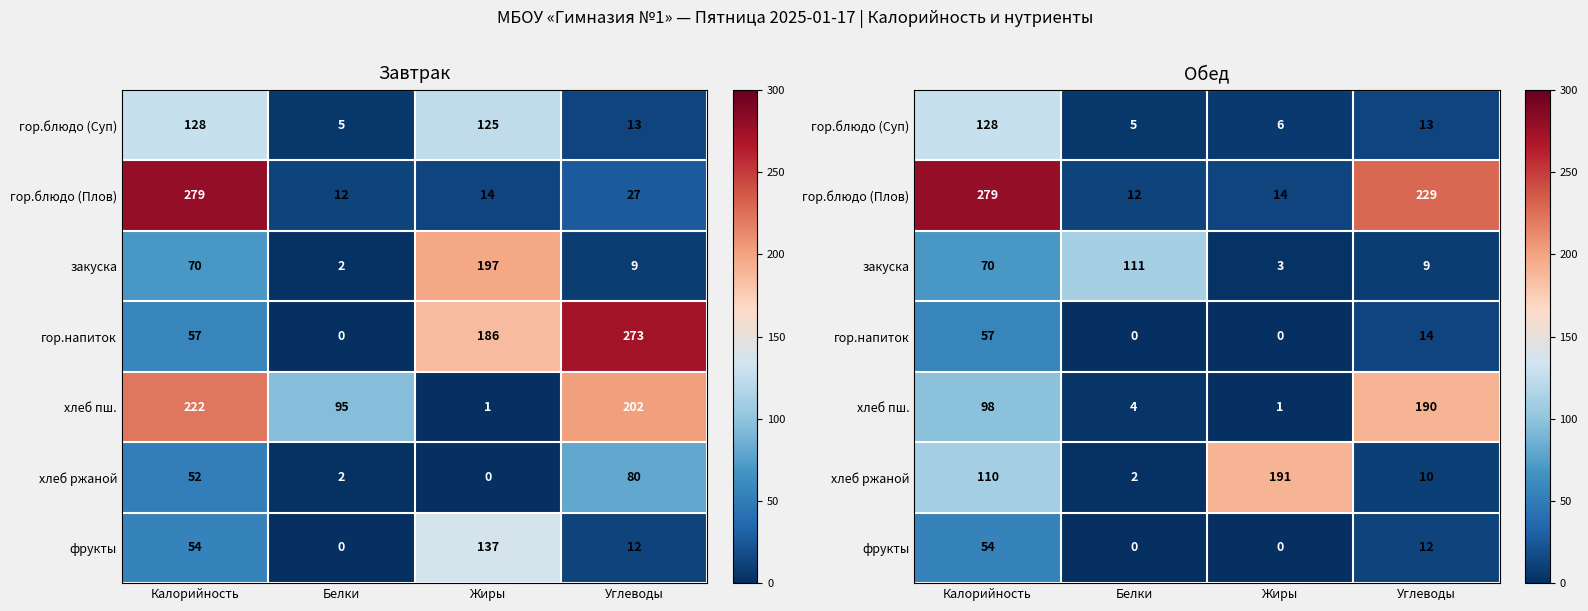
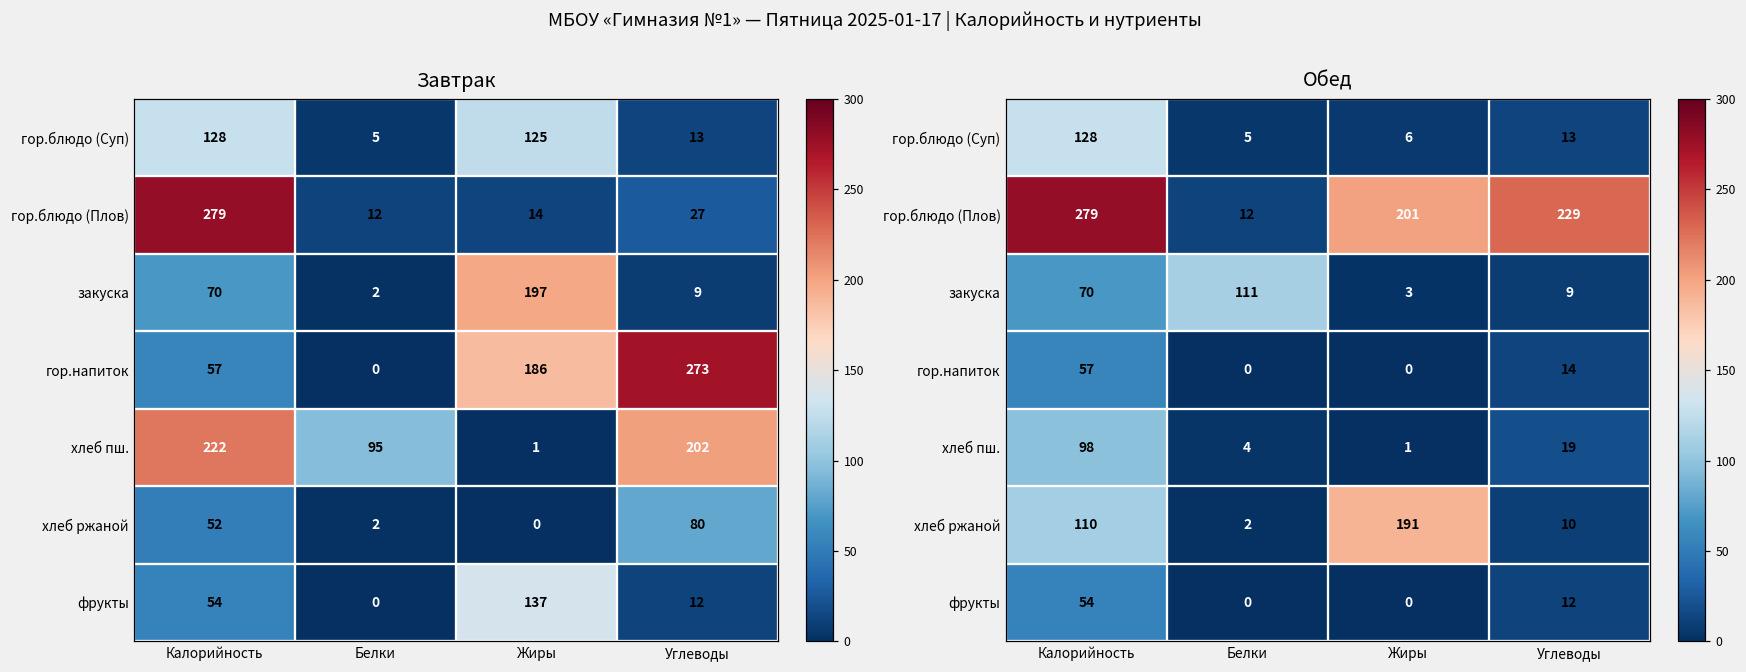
Обед, гор.блюдо (Плов), Жиры: 14 -> 201
Обед, хлеб пш., Углеводы: 190 -> 19
